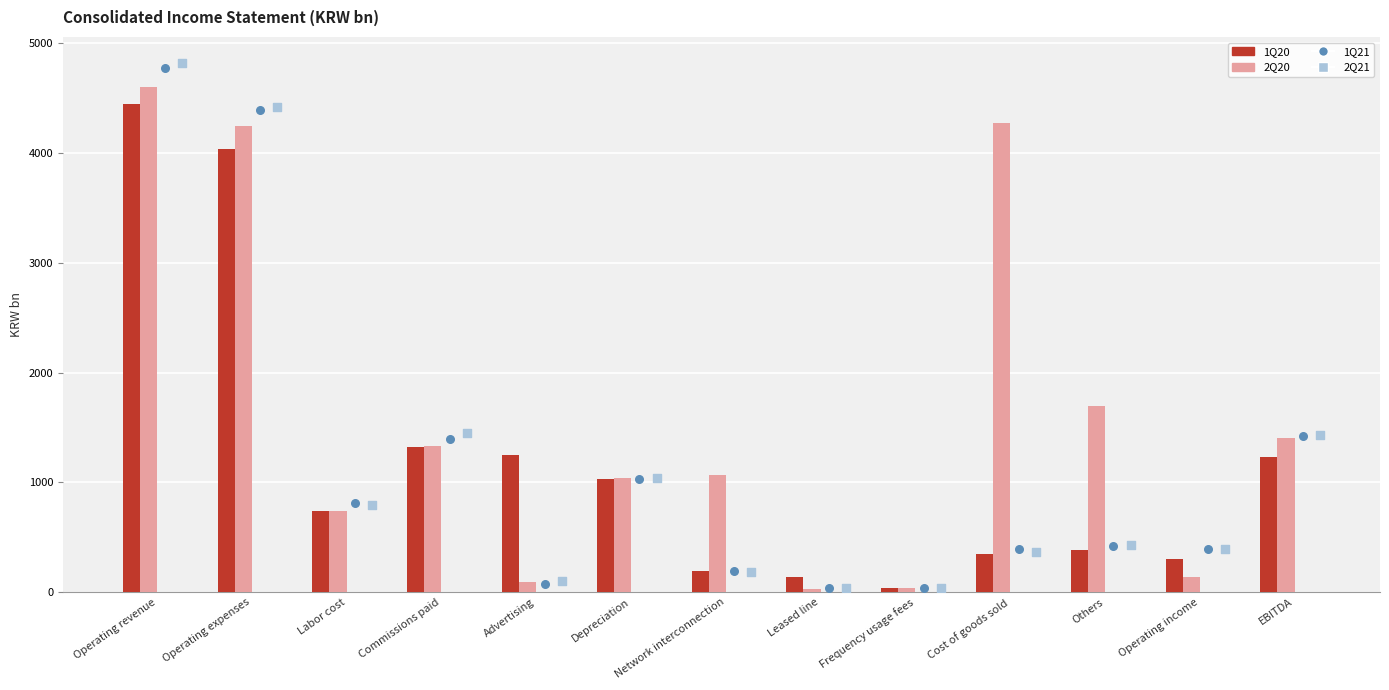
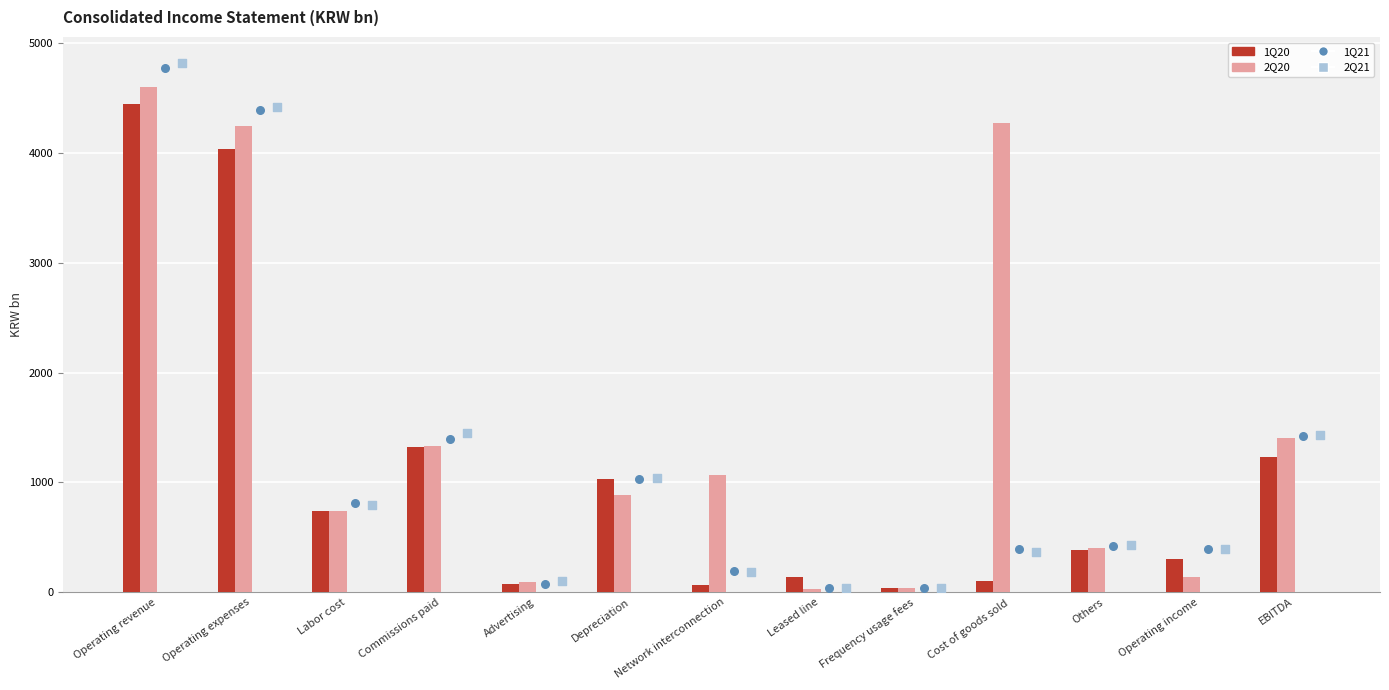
1Q20, Advertising: 1250 -> 70
2Q20, Depreciation: 1040 -> 890
1Q20, Network interconnection: 190 -> 60
1Q20, Cost of goods sold: 350 -> 110
2Q20, Others: 1700 -> 400
